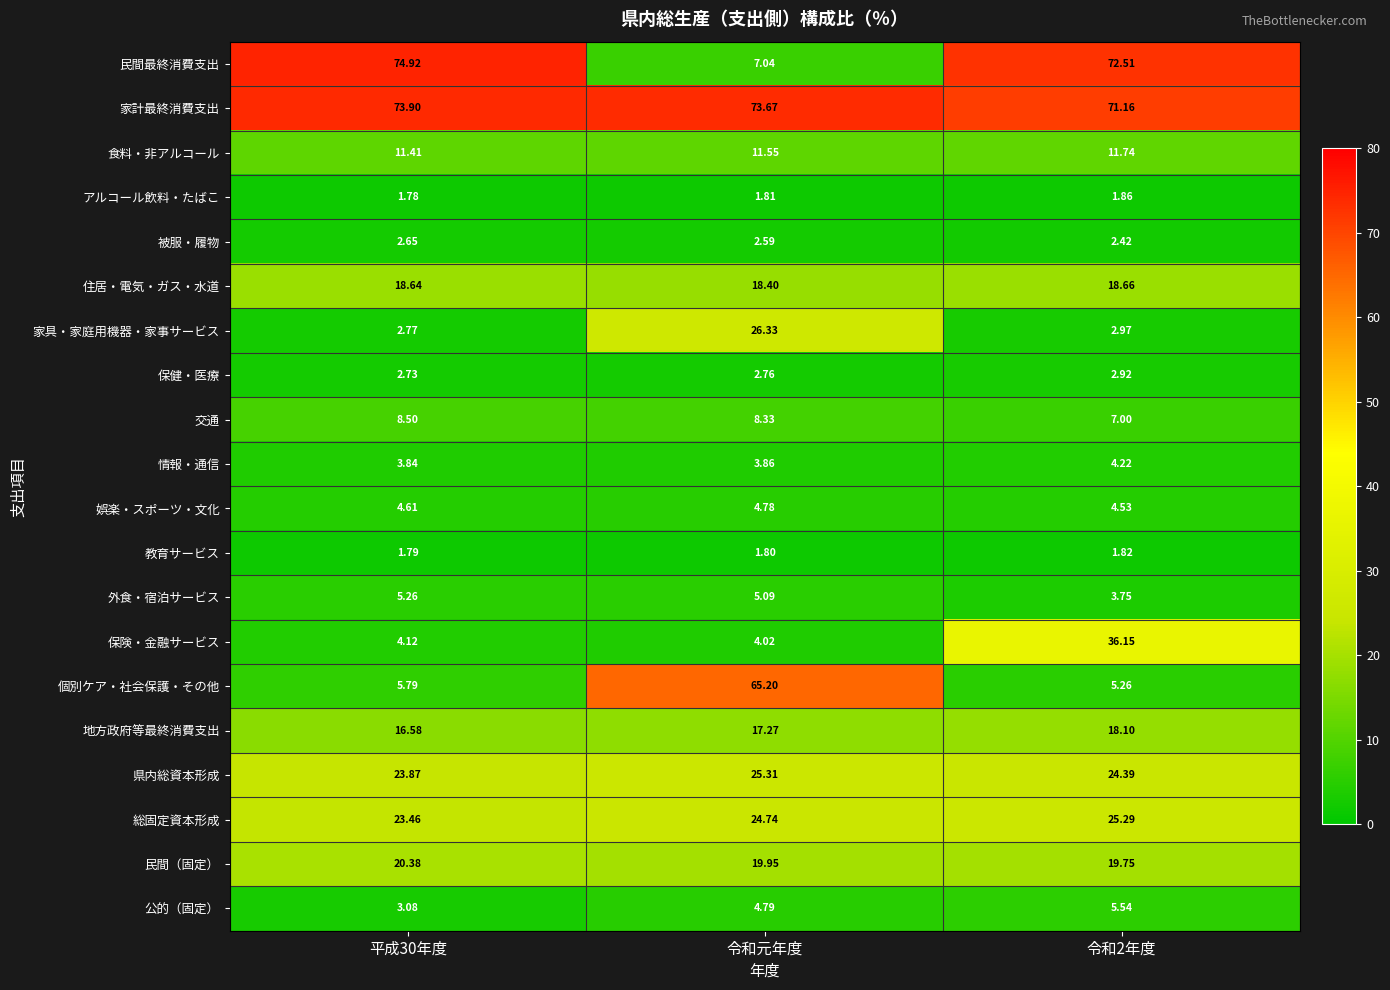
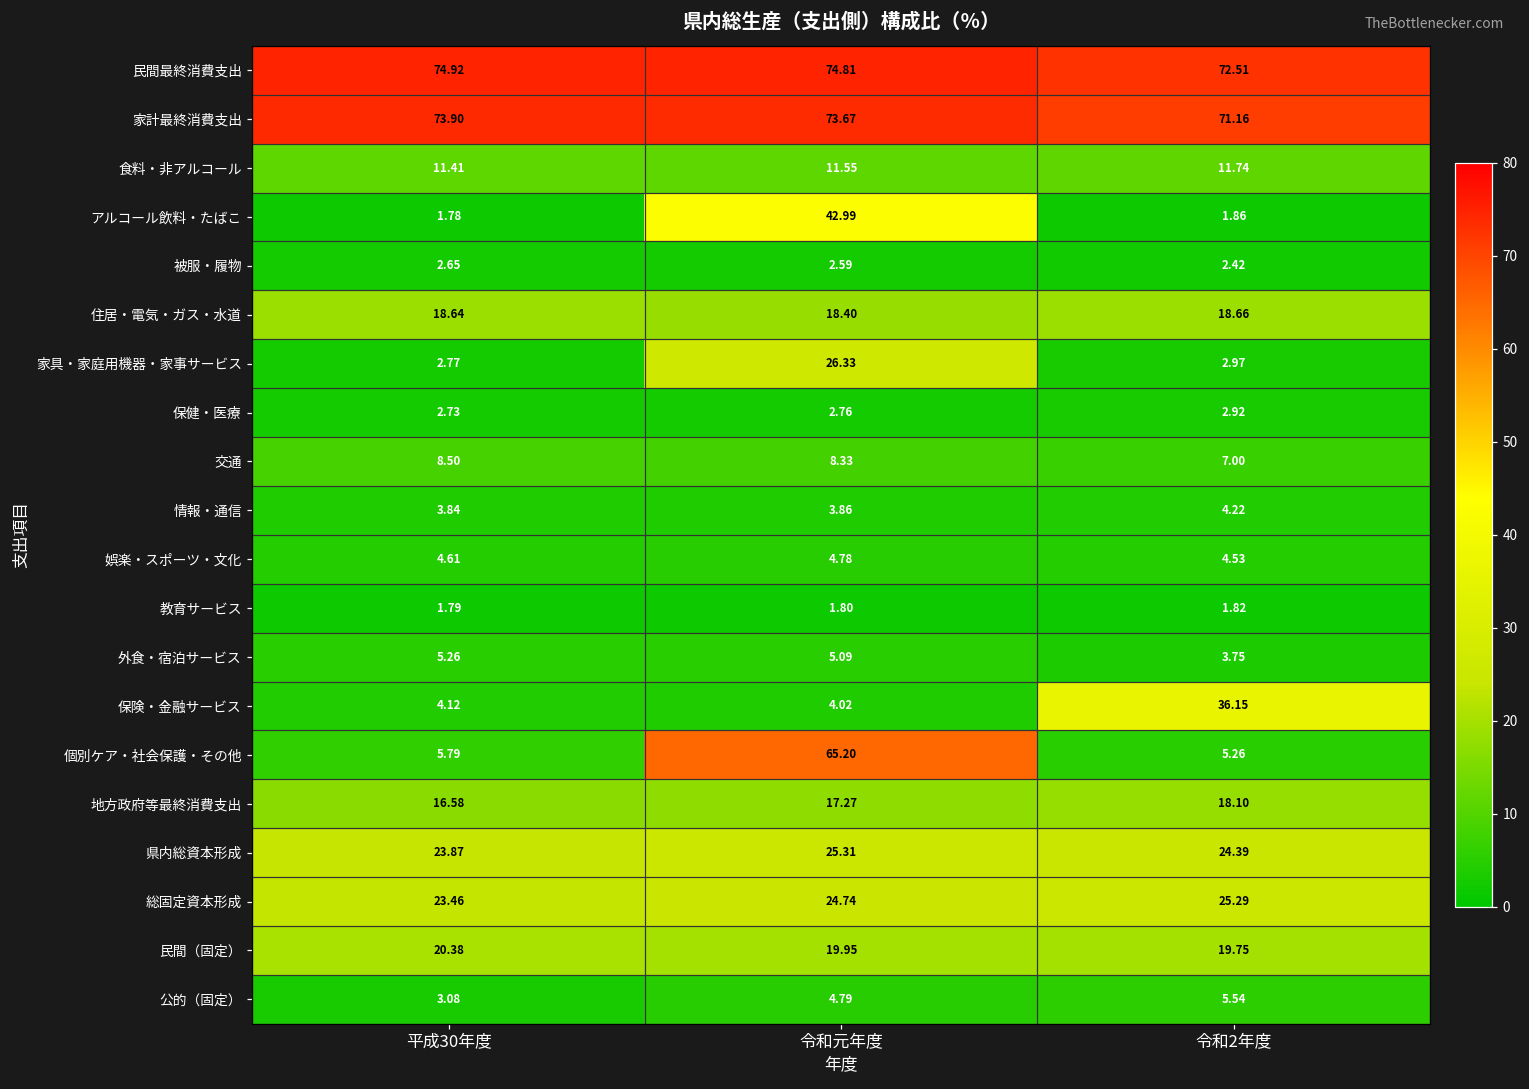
民間最終消費支出, 令和元年度: 7.04 -> 74.81
アルコール飲料・たばこ, 令和元年度: 1.81 -> 42.99
